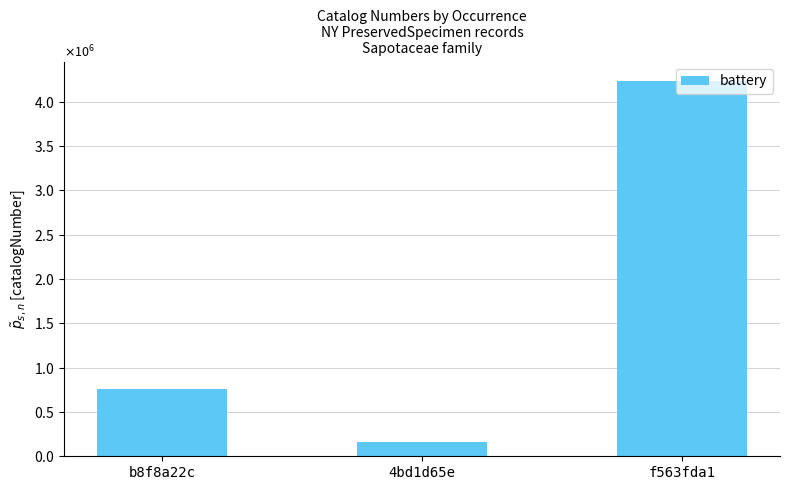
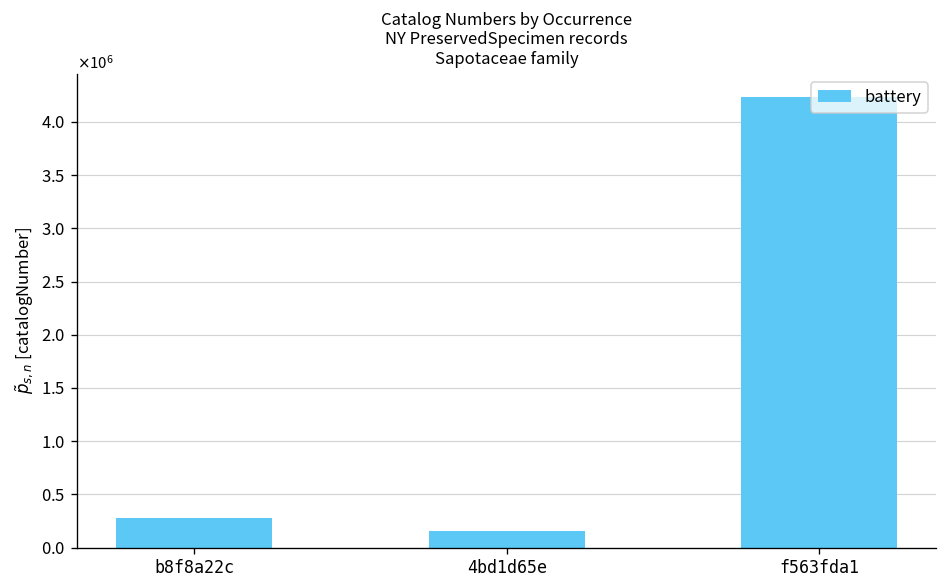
b8f8a22c: 800000 -> 300000
